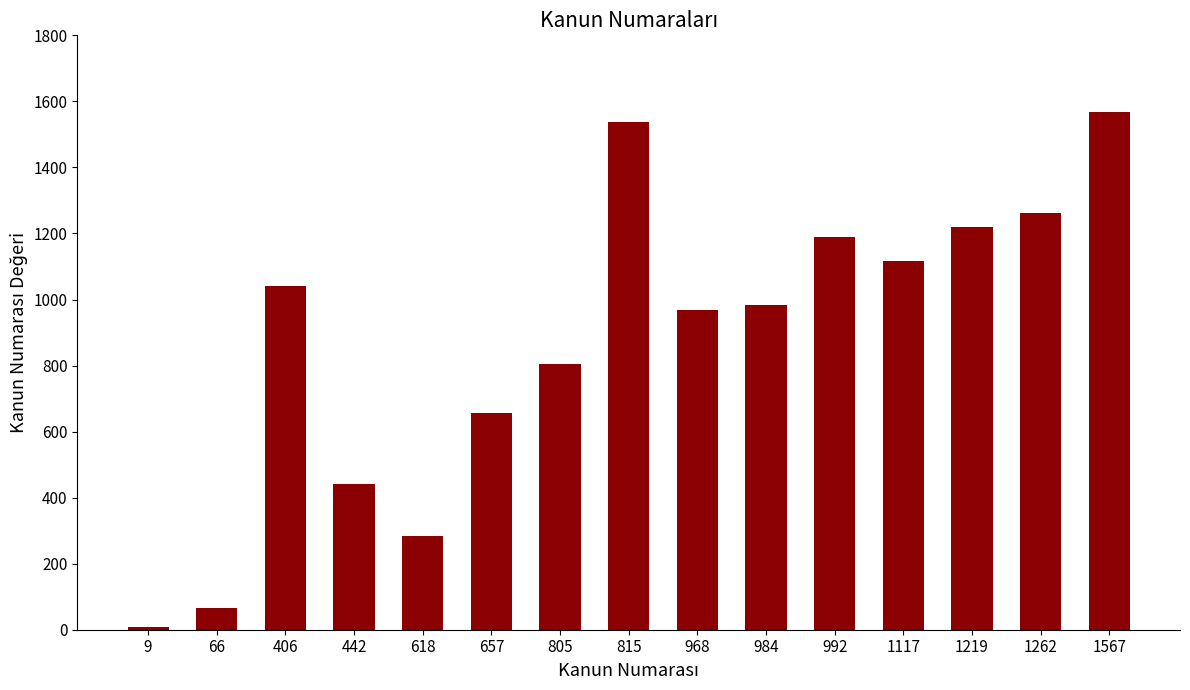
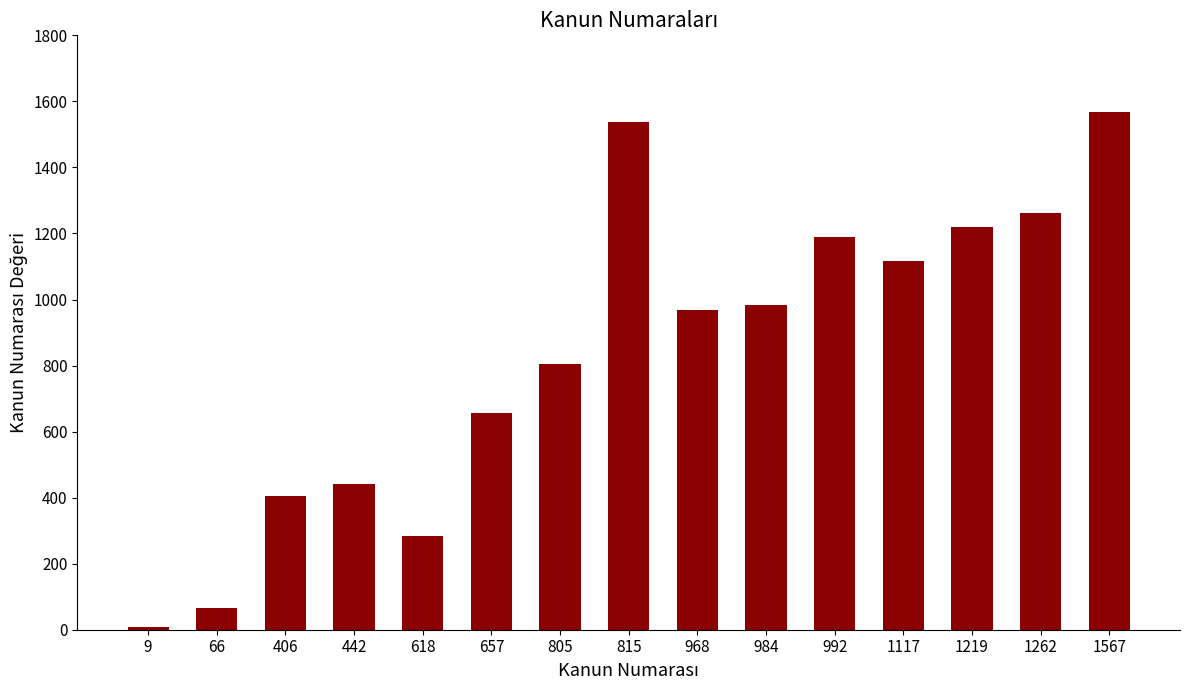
406: 1040 -> 410
